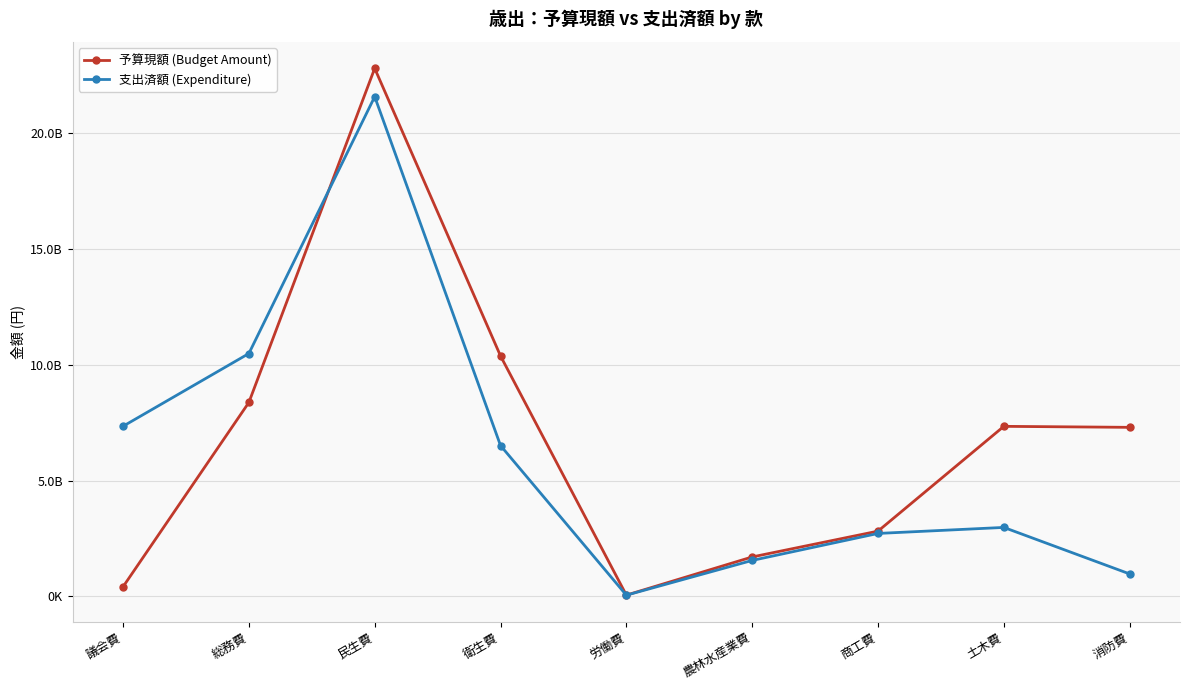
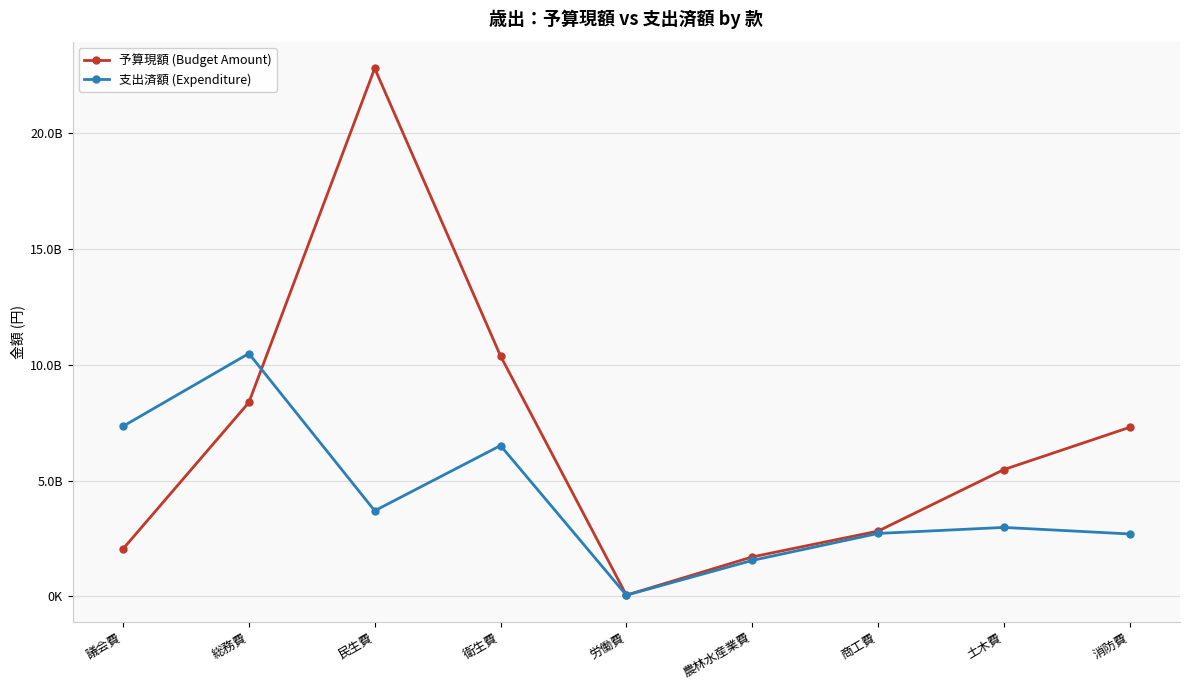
予算現額 (Budget Amount), 議会費: 400000000 -> 2000000000
支出済額 (Expenditure), 民生費: 21600000000 -> 3700000000
予算現額 (Budget Amount), 土木費: 7300000000 -> 5500000000
支出済額 (Expenditure), 消防費: 1000000000 -> 2700000000
